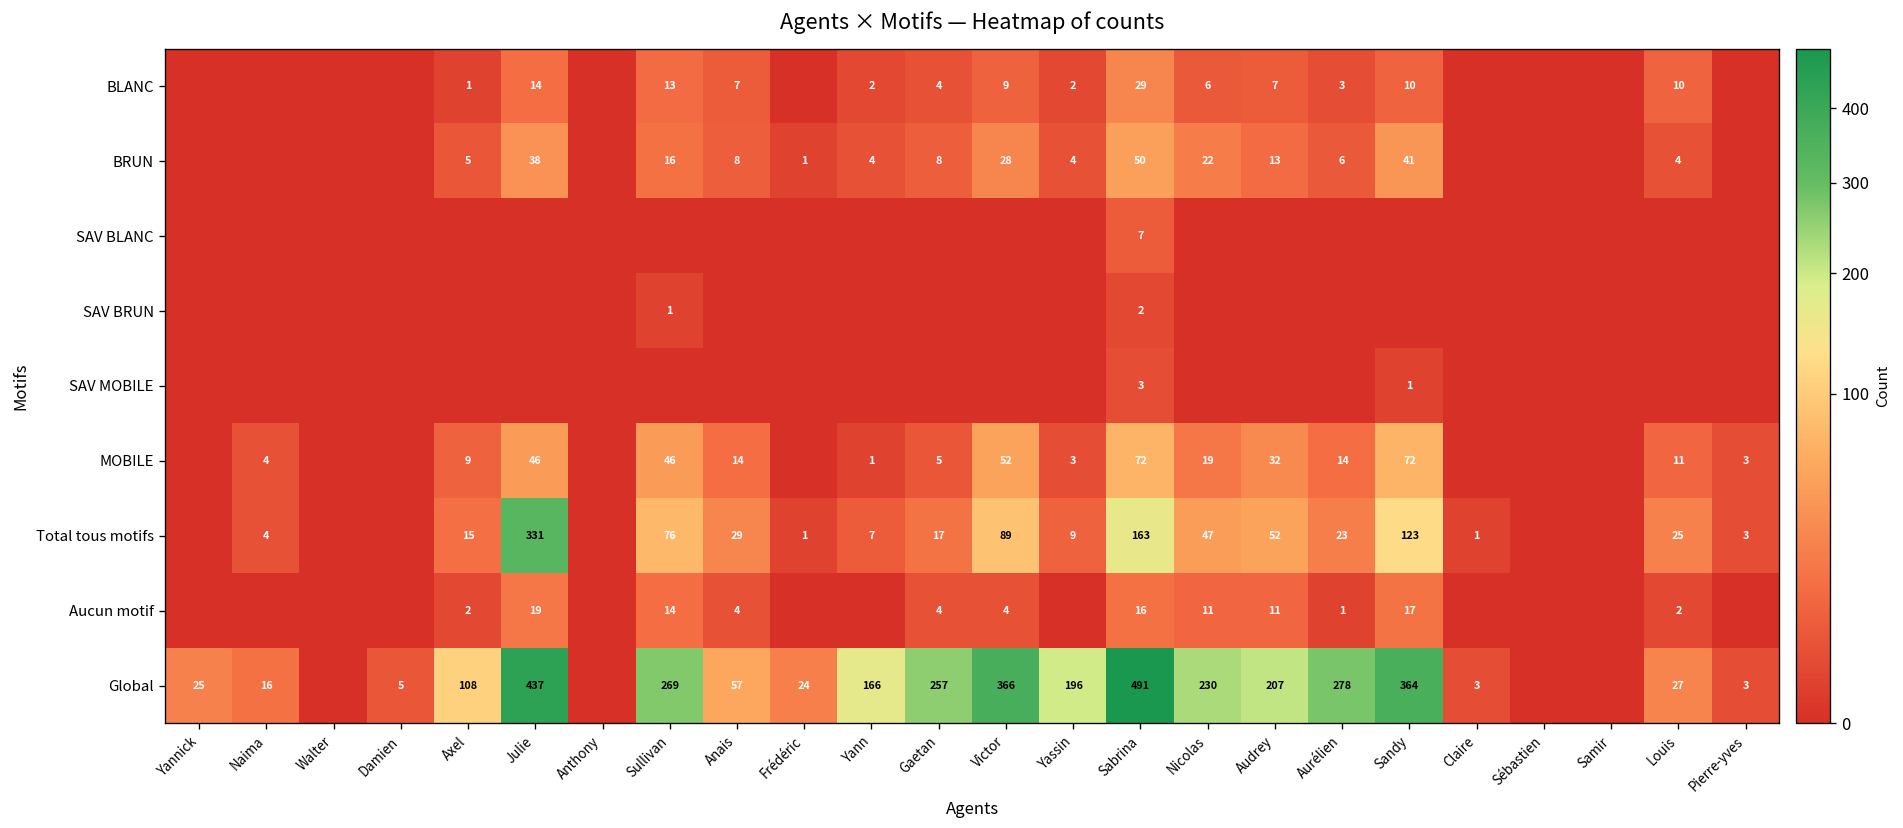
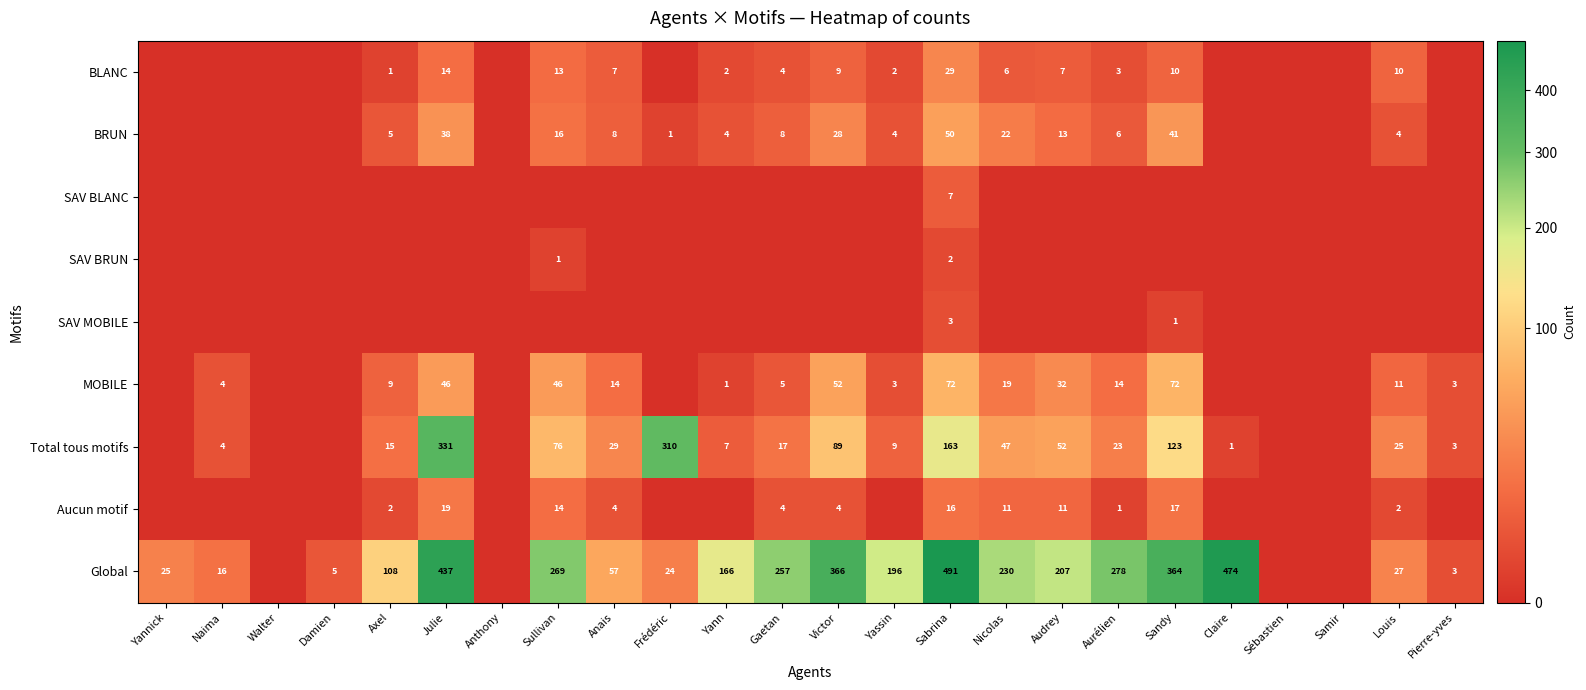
Total tous motifs, Frédéric: 1 -> 310
Global, Claire: 3 -> 474
